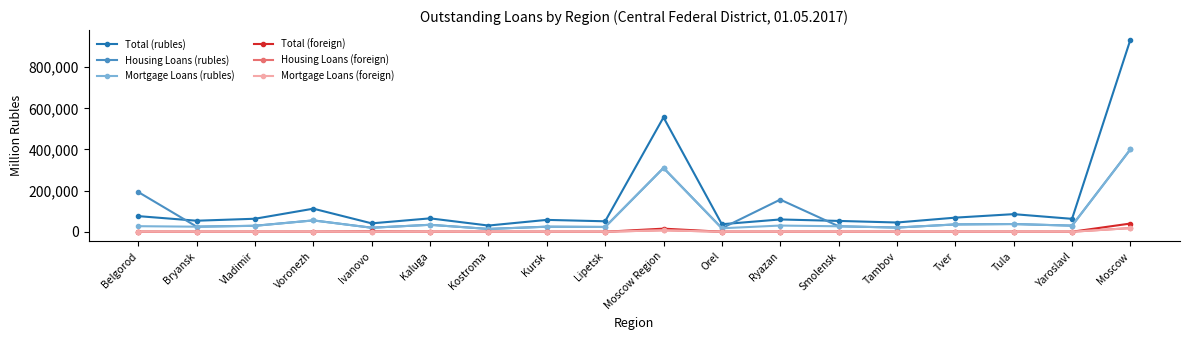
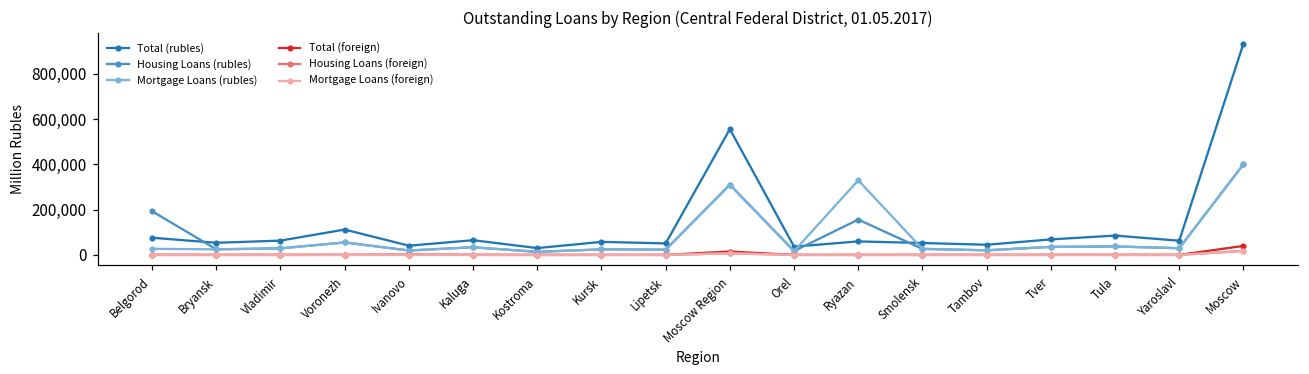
Mortgage Loans (rubles), Ryazan: 30,000 -> 330,000
